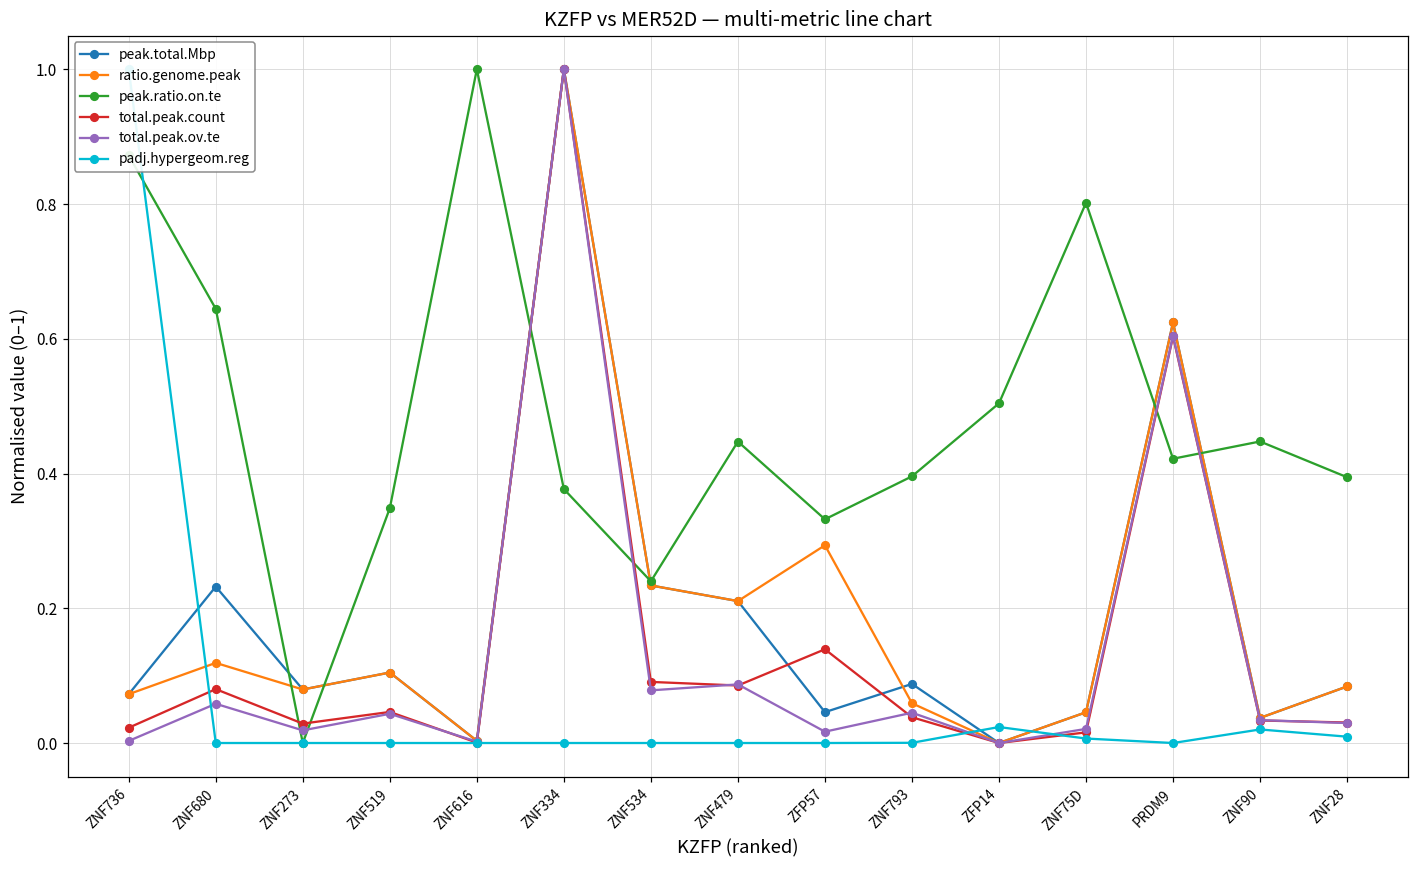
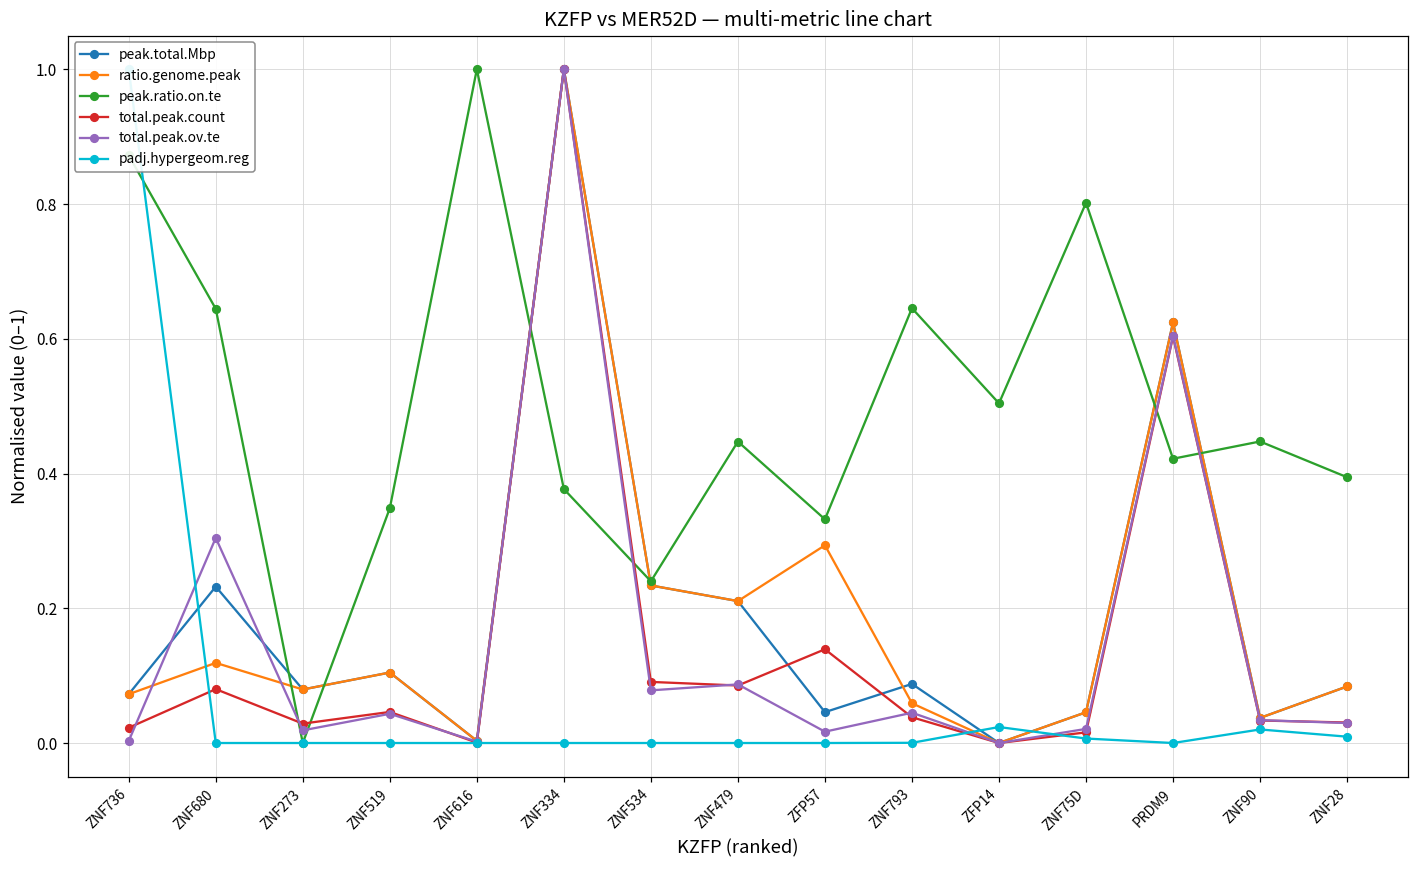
total.peak.ov.te, ZNF680: 0.06 -> 0.30
peak.ratio.on.te, ZNF793: 0.40 -> 0.65
